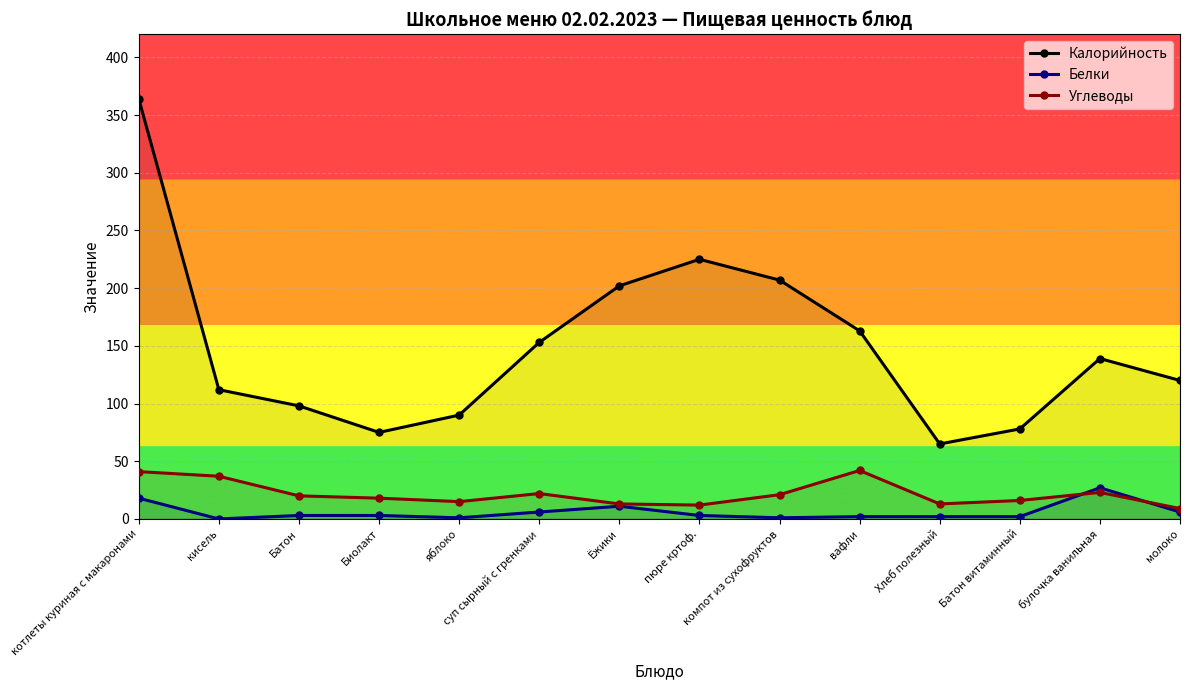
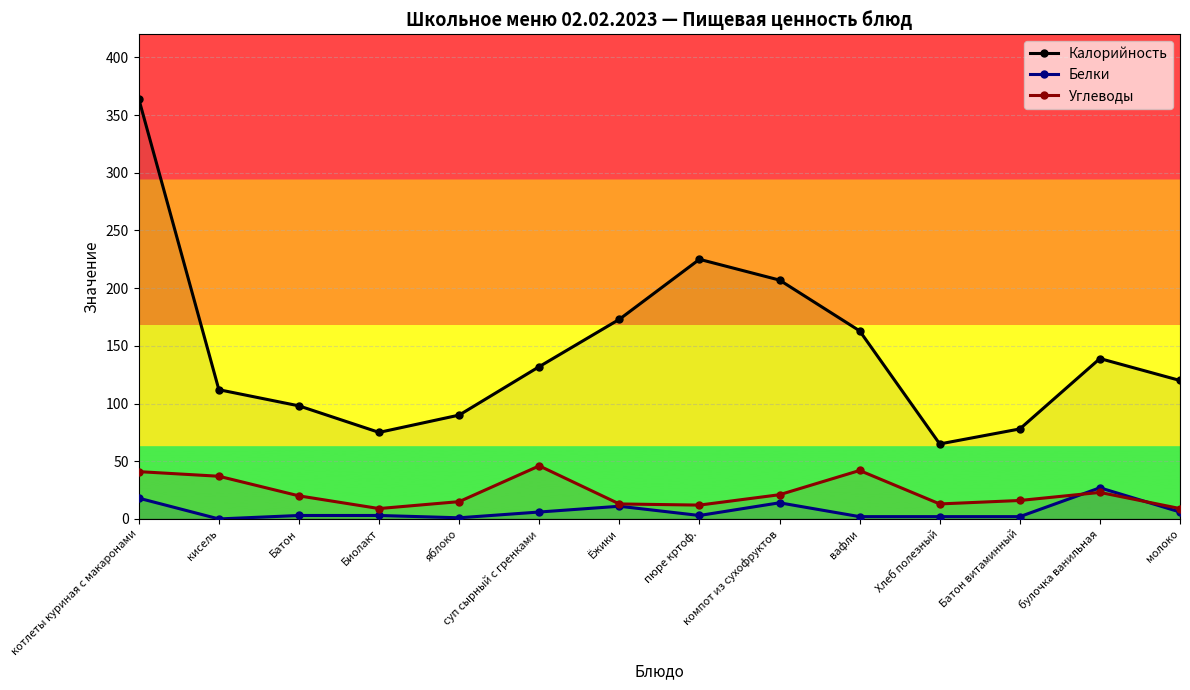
Углеводы, Биолакт: 18 -> 9
Калорийность, суп сырный с гренками: 153 -> 132
Углеводы, суп сырный с гренками: 22 -> 46
Калорийность, Ёжики: 202 -> 173
Белки, компот из сухофруктов: 1 -> 14
